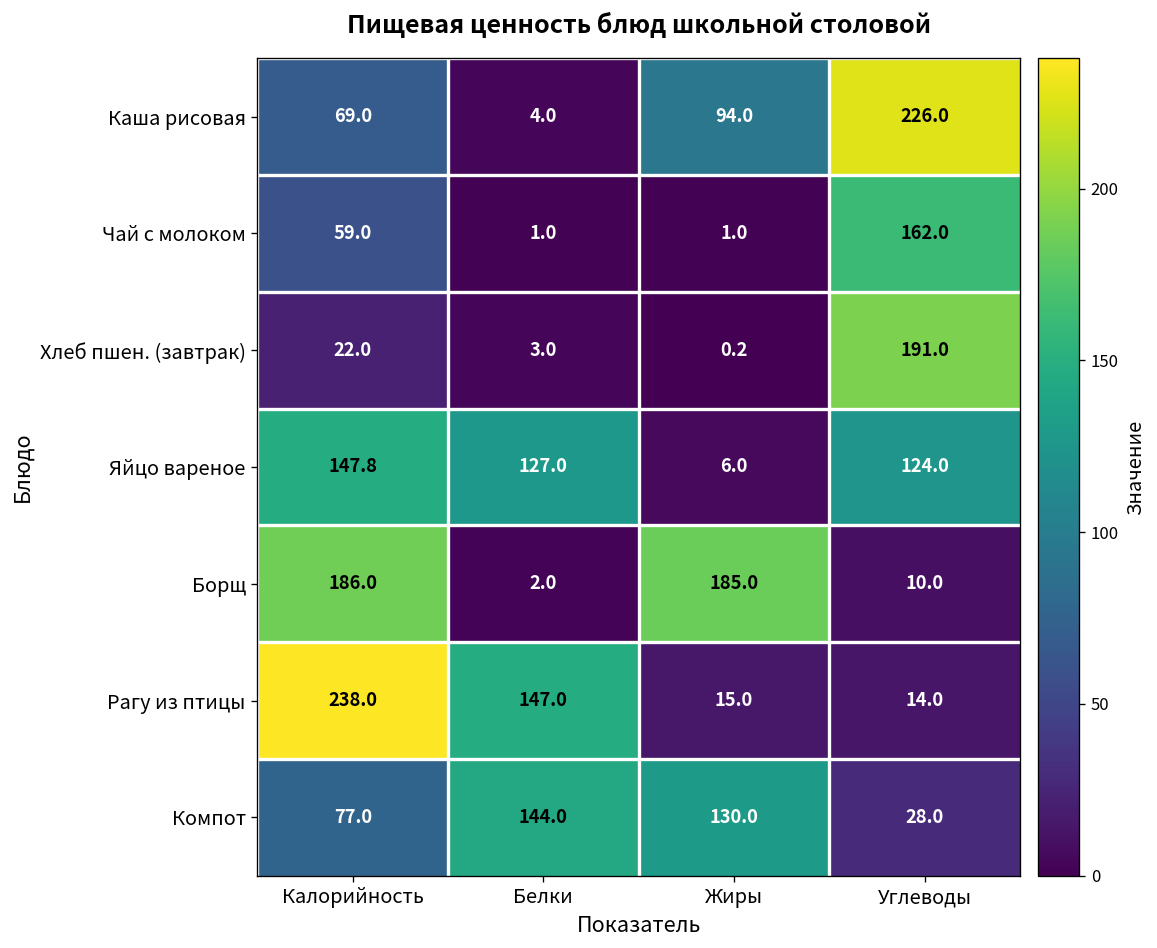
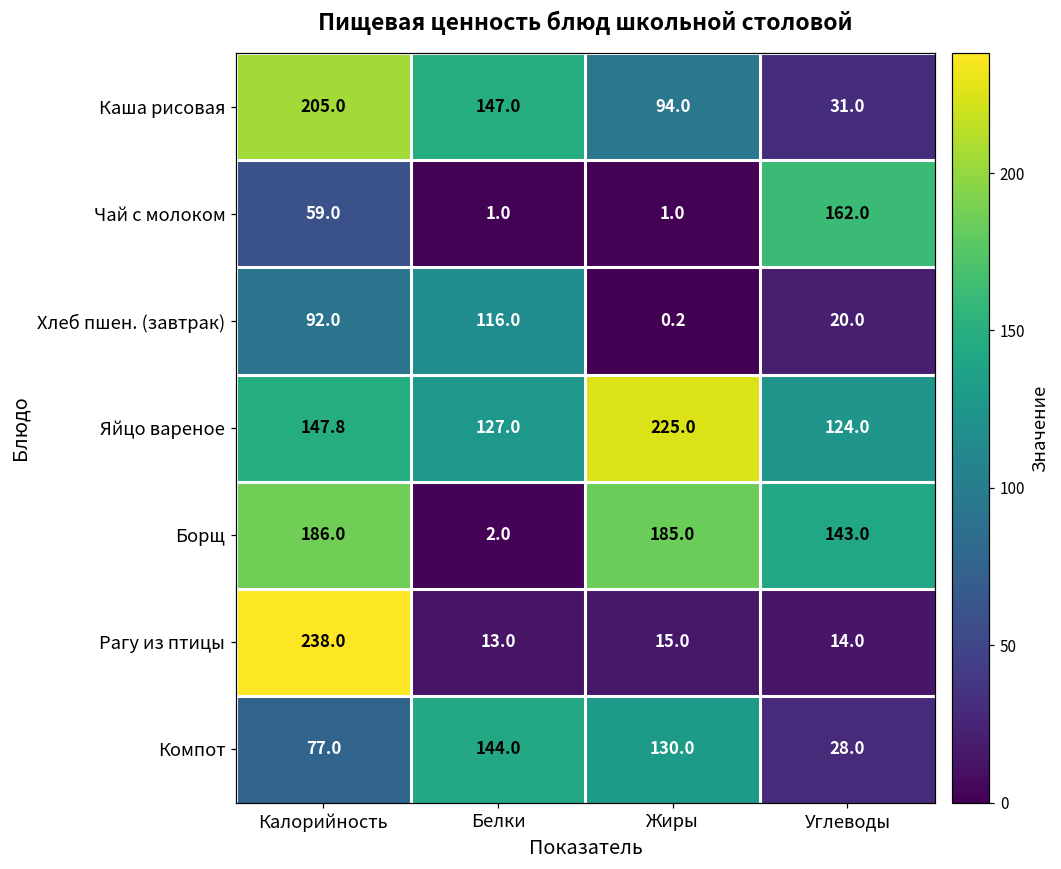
Каша рисовая, Калорийность: 69.0 -> 205.0
Каша рисовая, Белки: 4.0 -> 147.0
Каша рисовая, Углеводы: 226.0 -> 31.0
Хлеб пшен. (завтрак), Калорийность: 22.0 -> 92.0
Хлеб пшен. (завтрак), Белки: 3.0 -> 116.0
Хлеб пшен. (завтрак), Углеводы: 191.0 -> 20.0
Яйцо вареное, Жиры: 6.0 -> 225.0
Борщ, Углеводы: 10.0 -> 143.0
Рагу из птицы, Белки: 147.0 -> 13.0
